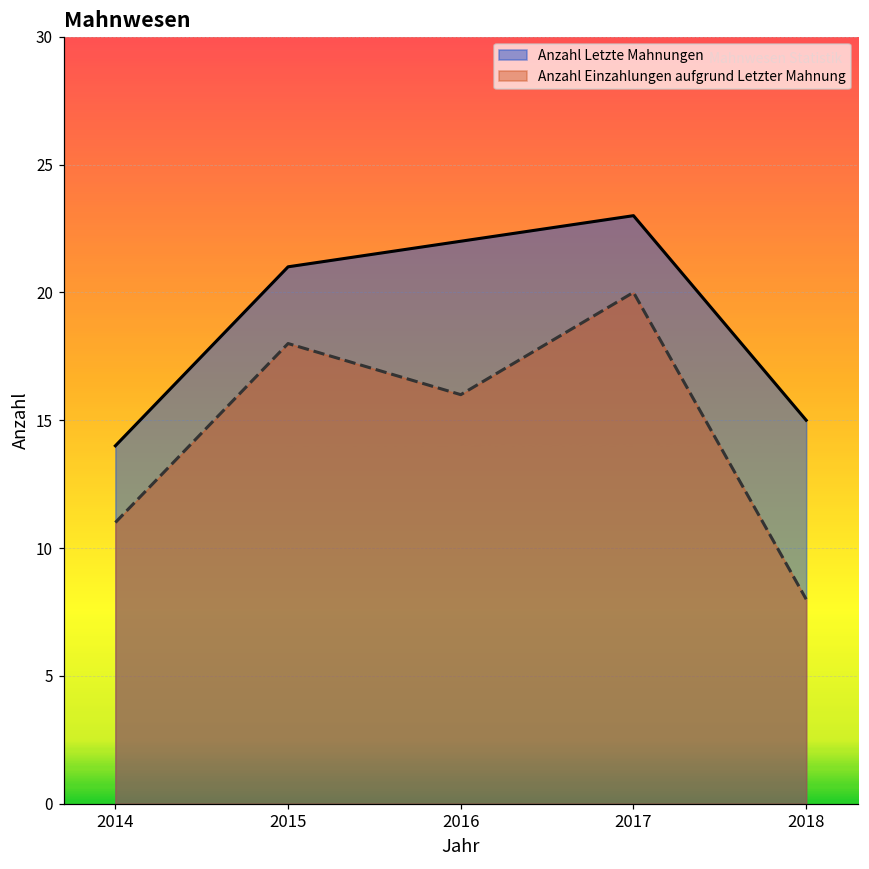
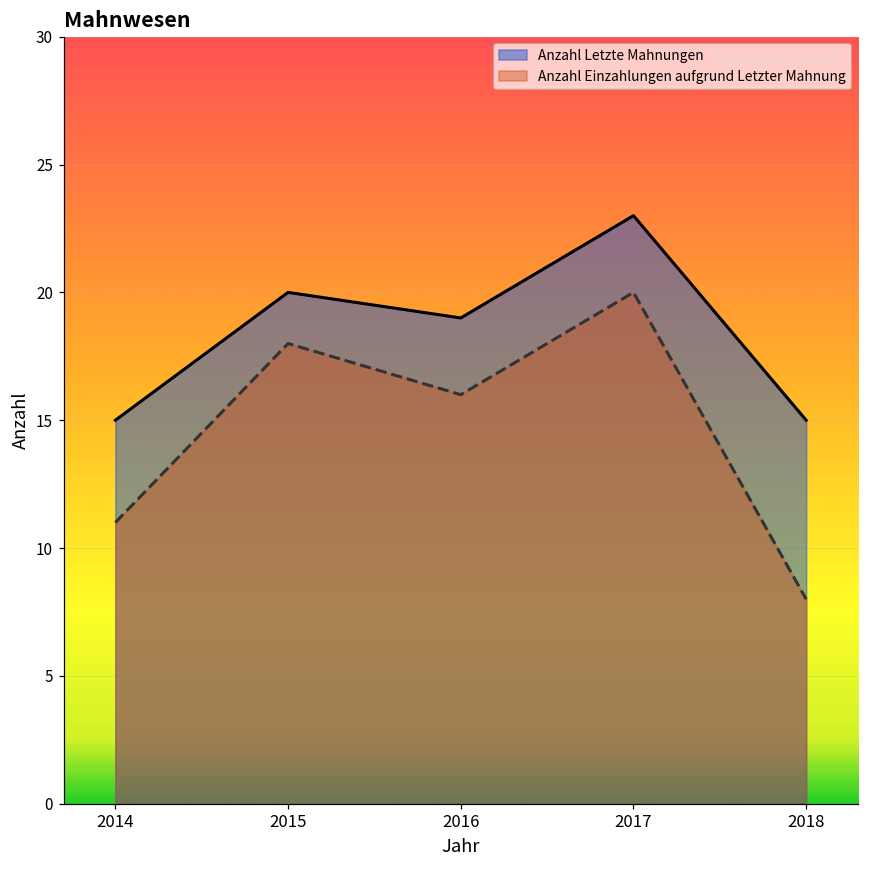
Anzahl Letzte Mahnungen, 2014: 14 -> 15
Anzahl Letzte Mahnungen, 2015: 21 -> 20
Anzahl Letzte Mahnungen, 2016: 22 -> 19
